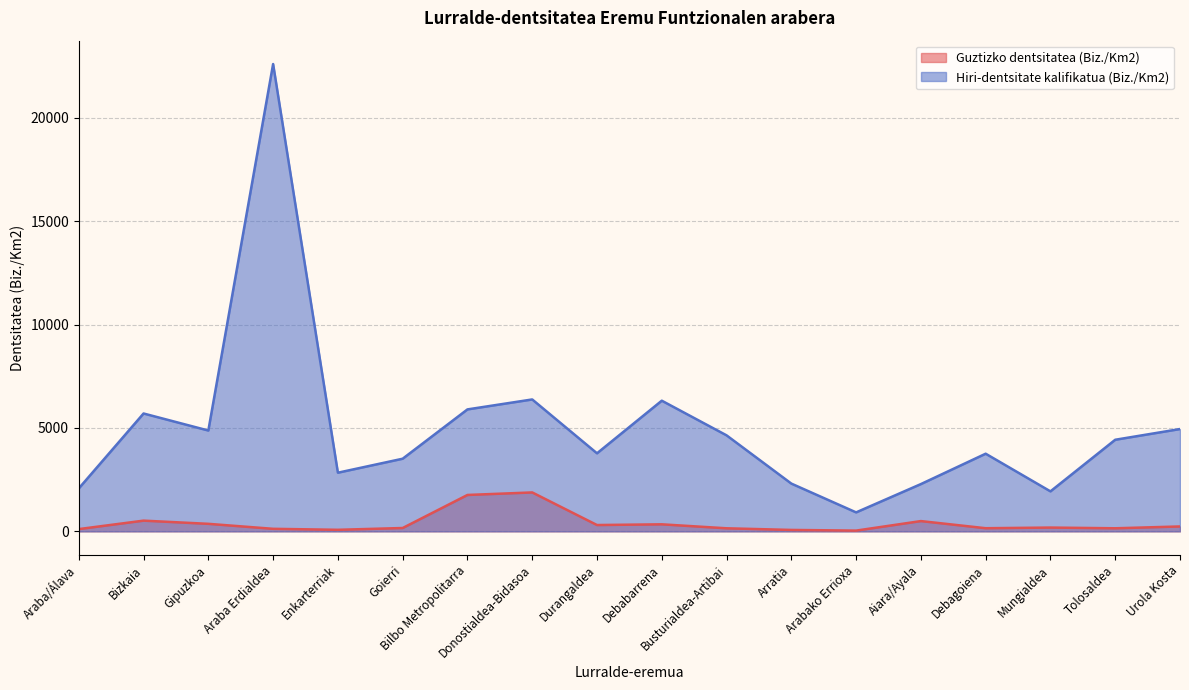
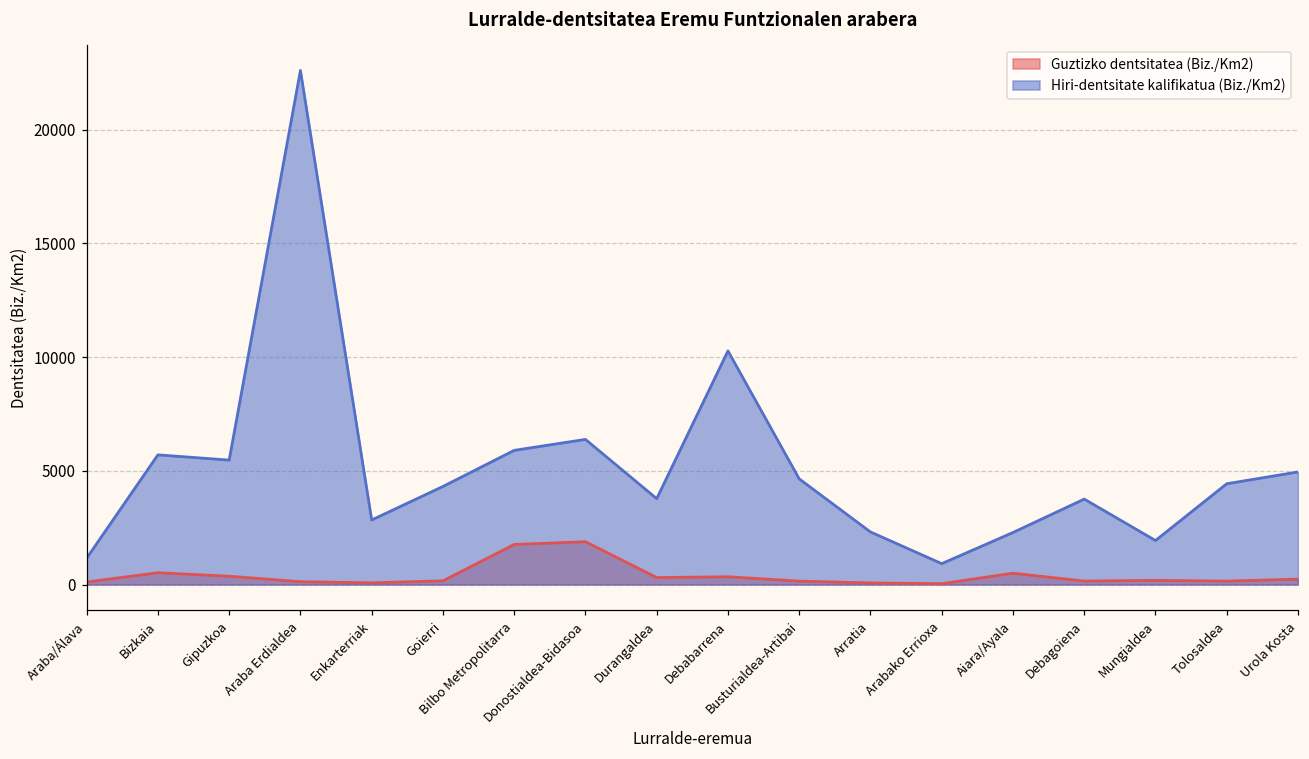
Hiri-dentsitate kalifikatua (Biz./Km2), Araba/Álava: 2100 -> 1200
Hiri-dentsitate kalifikatua (Biz./Km2), Gipuzkoa: 4900 -> 5500
Hiri-dentsitate kalifikatua (Biz./Km2), Goierri: 3500 -> 4300
Hiri-dentsitate kalifikatua (Biz./Km2), Debabarrena: 6300 -> 10300
